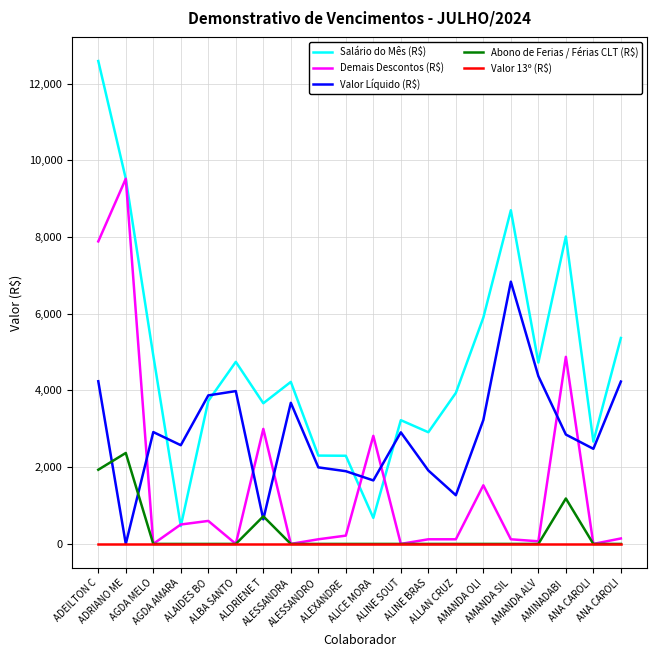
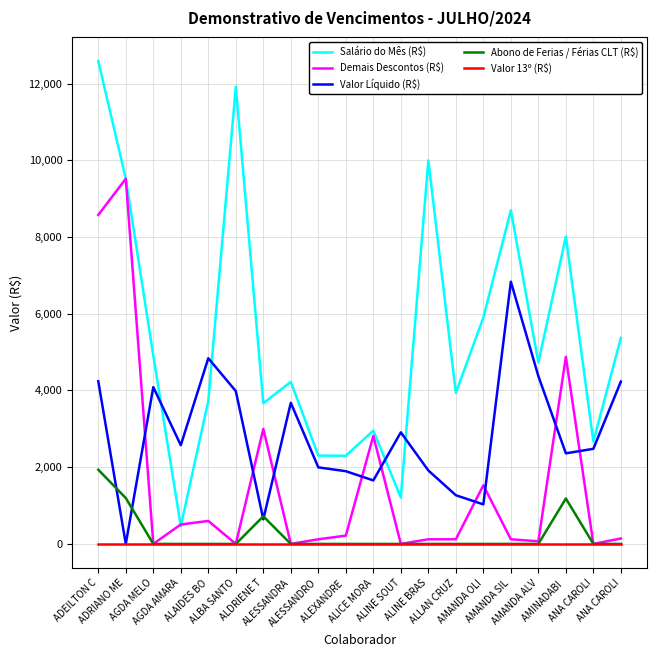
Demais Descontos (R$), ADEILTON C: 7,900 -> 8,600
Abono de Ferias / Férias CLT (R$), ADRIANO ME: 2,400 -> 1,200
Valor Líquido (R$), AGDA MELO: 2,900 -> 4,100
Valor Líquido (R$), ALAIDES BO: 3,900 -> 4,800
Salário do Mês (R$), ALBA SANTO: 4,700 -> 11,900
Salário do Mês (R$), ALICE MORA: 700 -> 3,000
Salário do Mês (R$), ALINE SOUT: 3,200 -> 1,200
Salário do Mês (R$), ALINE BRAS: 2,900 -> 10,000
Valor Líquido (R$), AMANDA OLI: 3,200 -> 1,000
Valor Líquido (R$), AMINADABI: 2,900 -> 2,400
